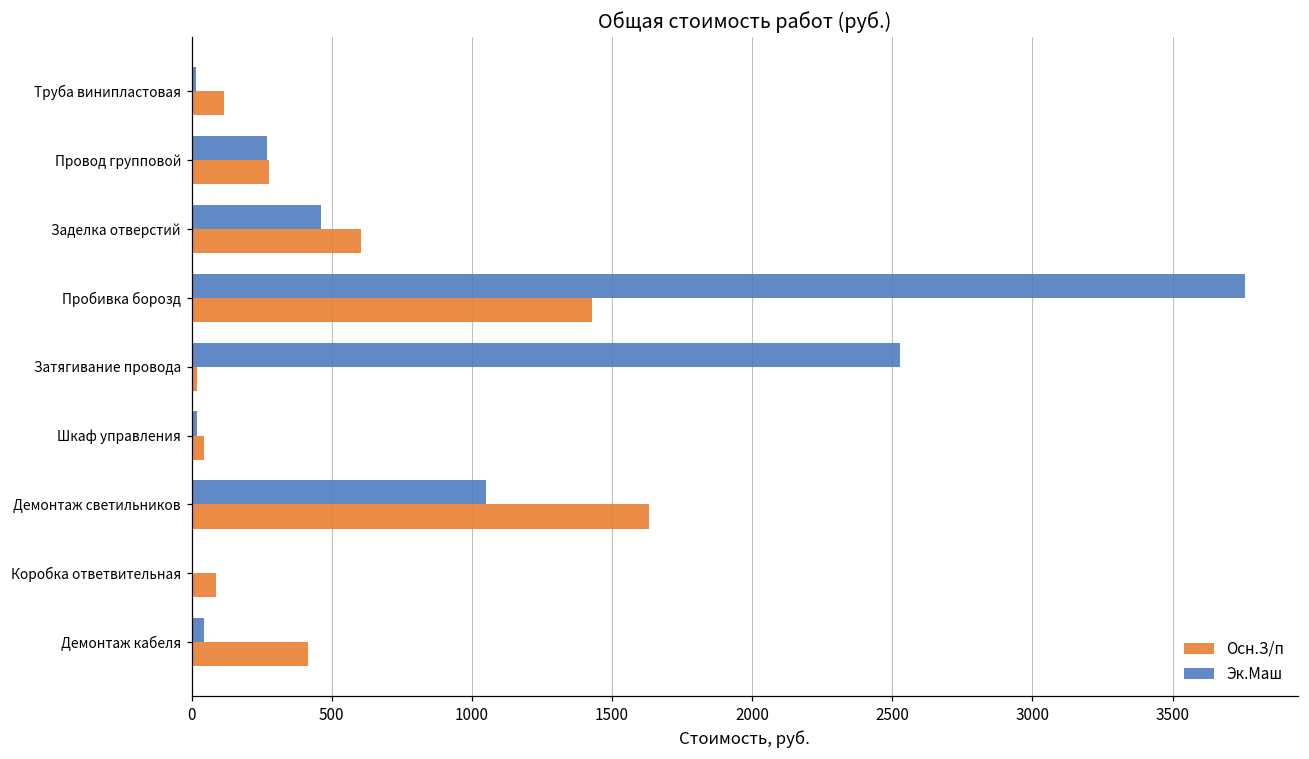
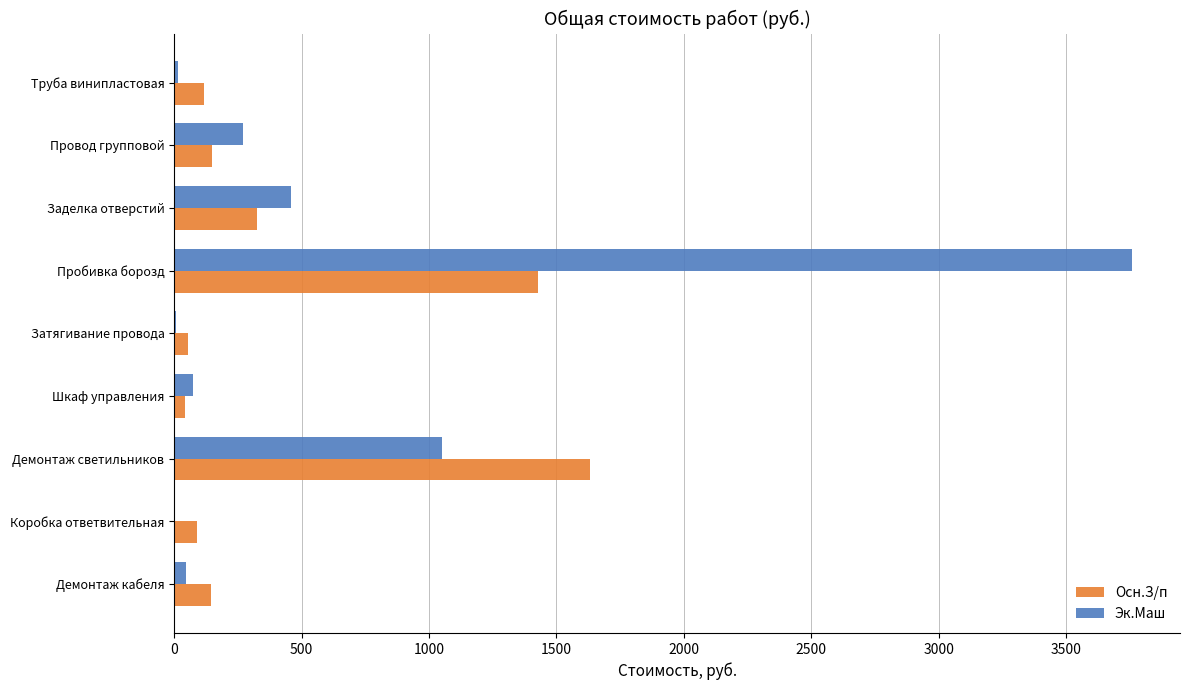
Осн.З/п, Провод групповой: 280 -> 150
Осн.З/п, Заделка отверстий: 610 -> 330
Эк.Маш, Затягивание провода: 2530 -> 10
Осн.З/п, Затягивание провода: 20 -> 50
Эк.Маш, Шкаф управления: 20 -> 80
Осн.З/п, Демонтаж кабеля: 410 -> 140
